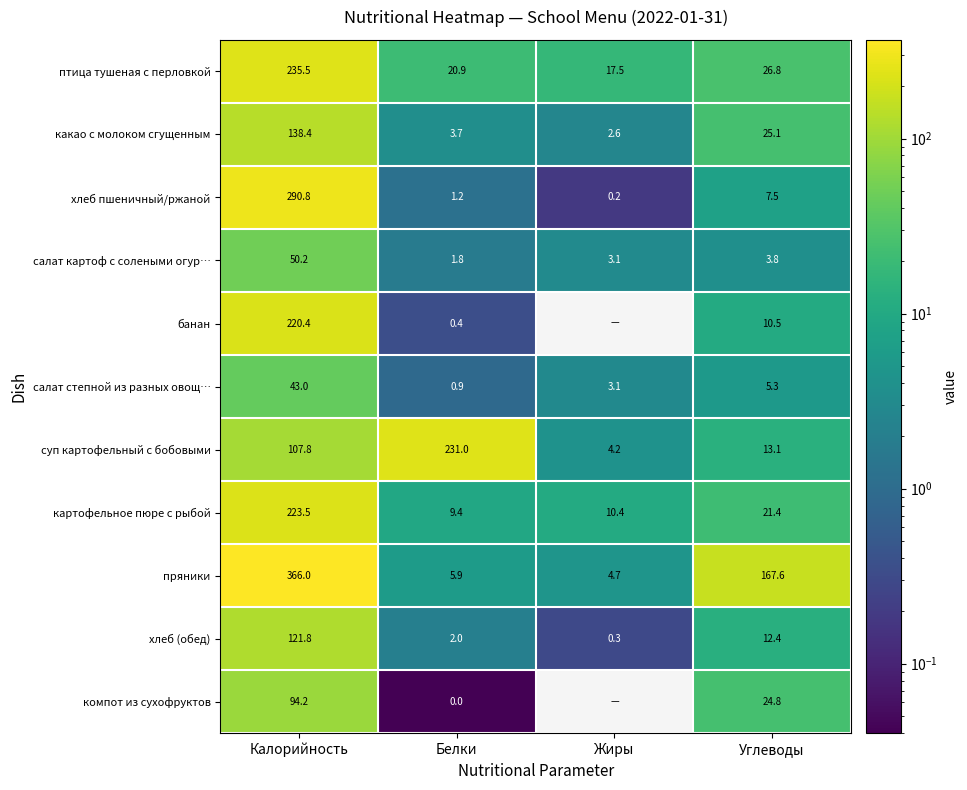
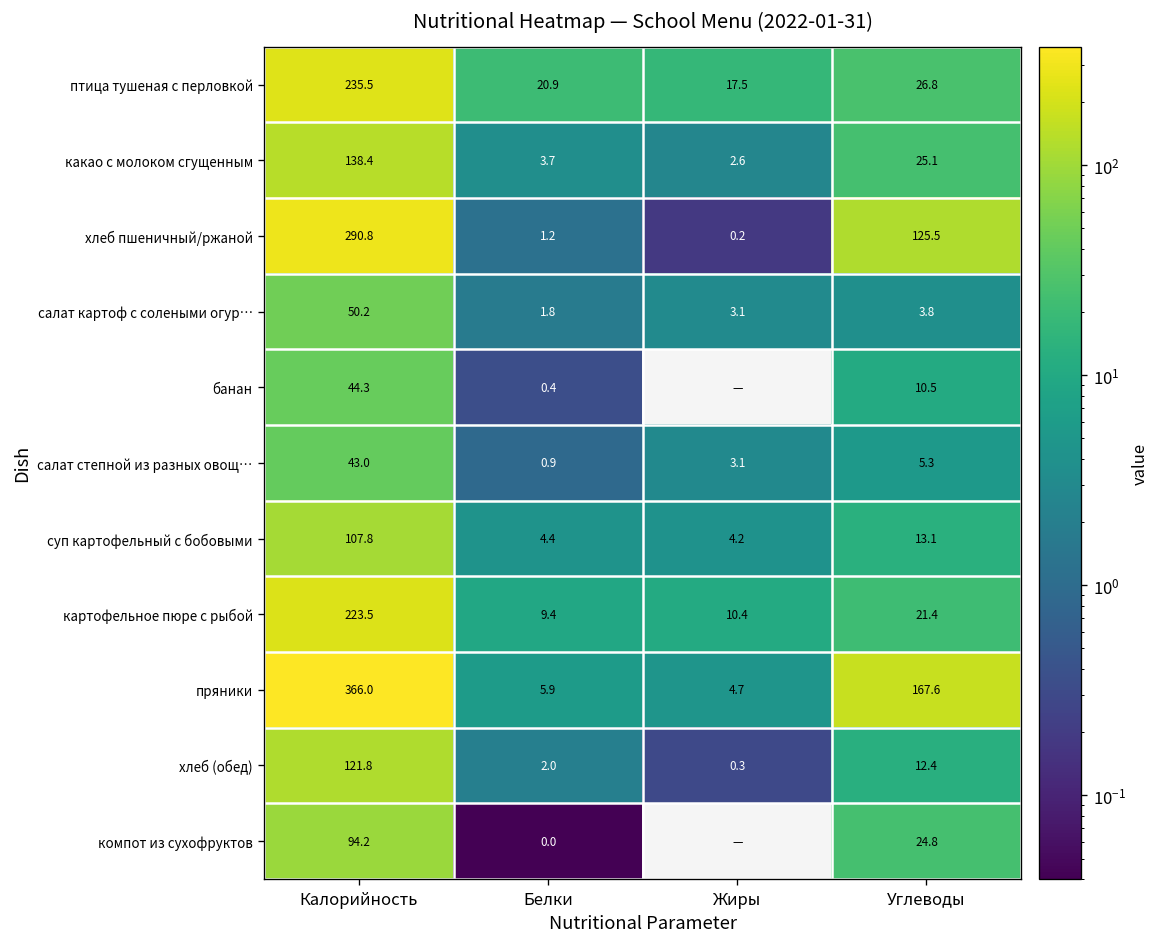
хлеб пшеничный/ржаной, Углеводы: 7.5 -> 125.5
банан, Калорийность: 220.4 -> 44.3
суп картофельный с бобовыми, Белки: 231.0 -> 4.4
